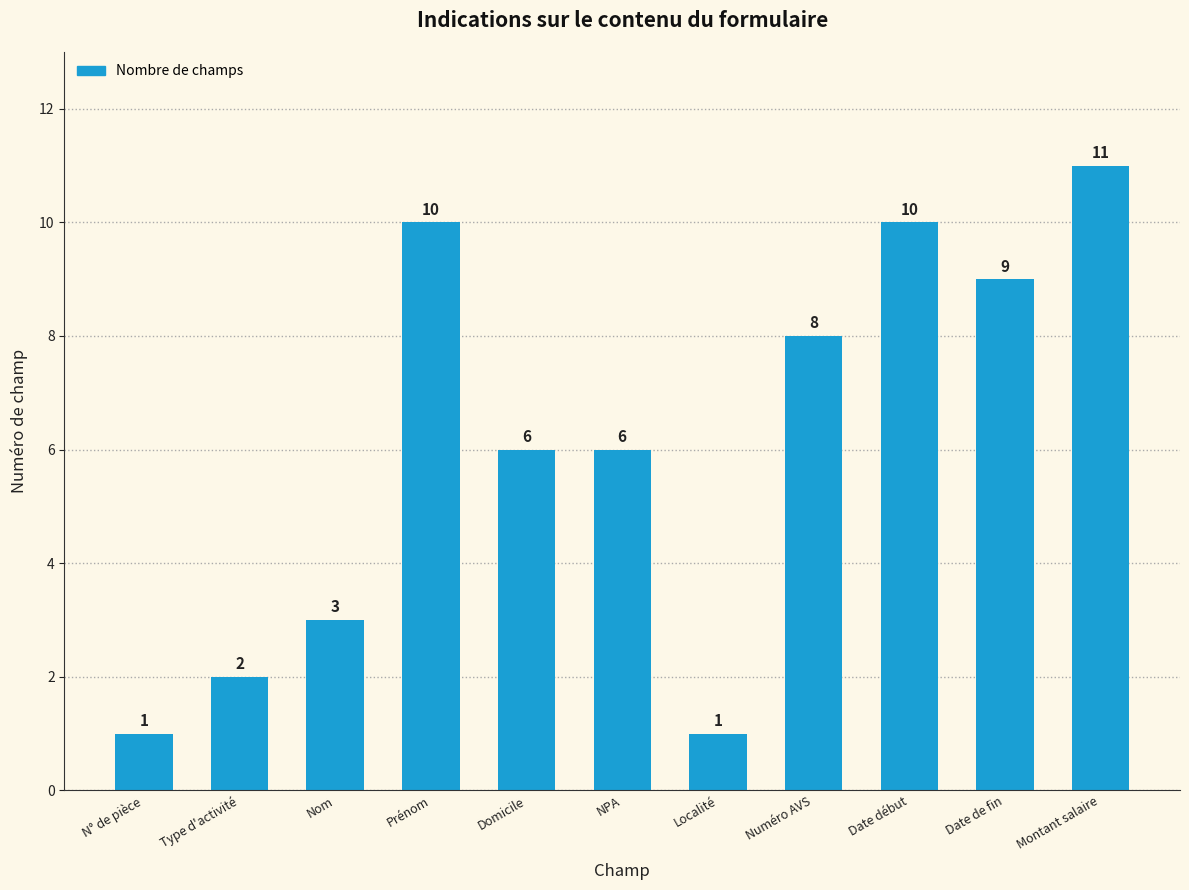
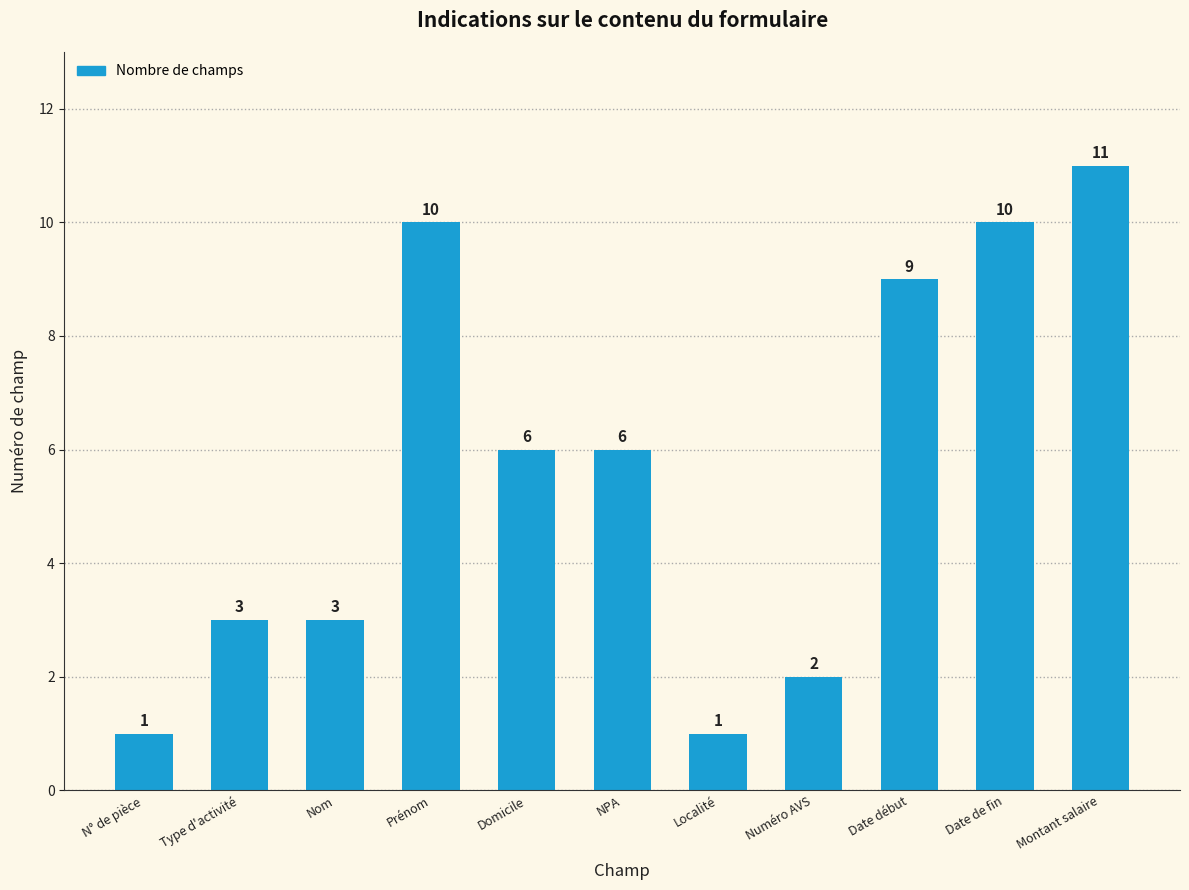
Type d'activité: 2 -> 3
Numéro AVS: 8 -> 2
Date début: 10 -> 9
Date de fin: 9 -> 10
